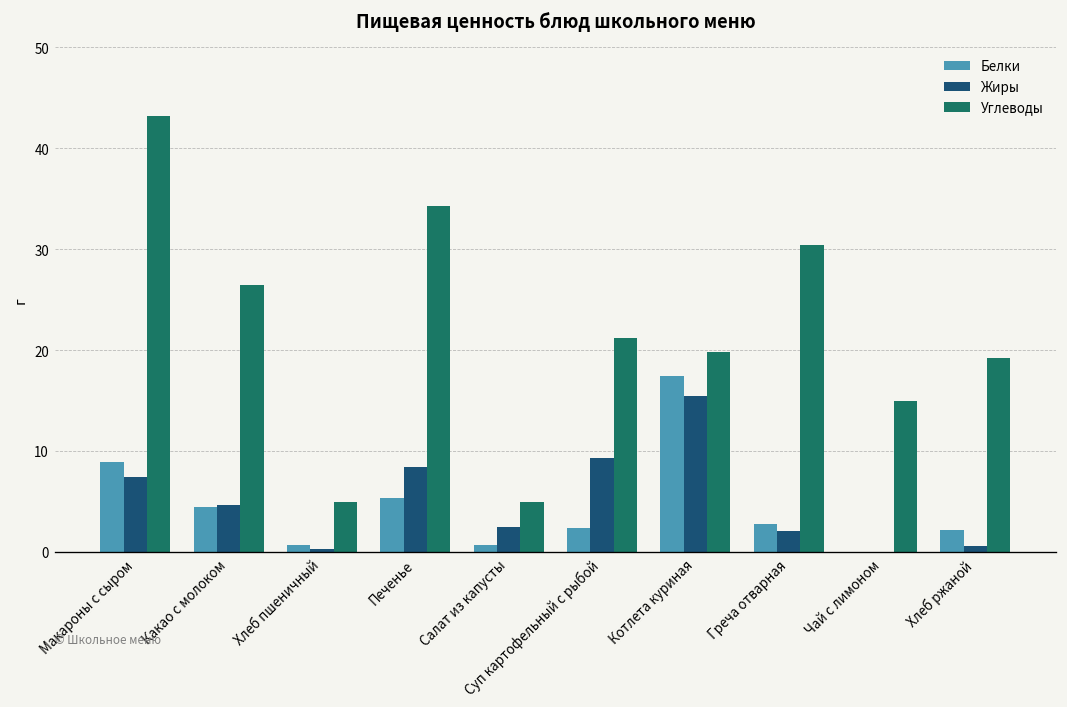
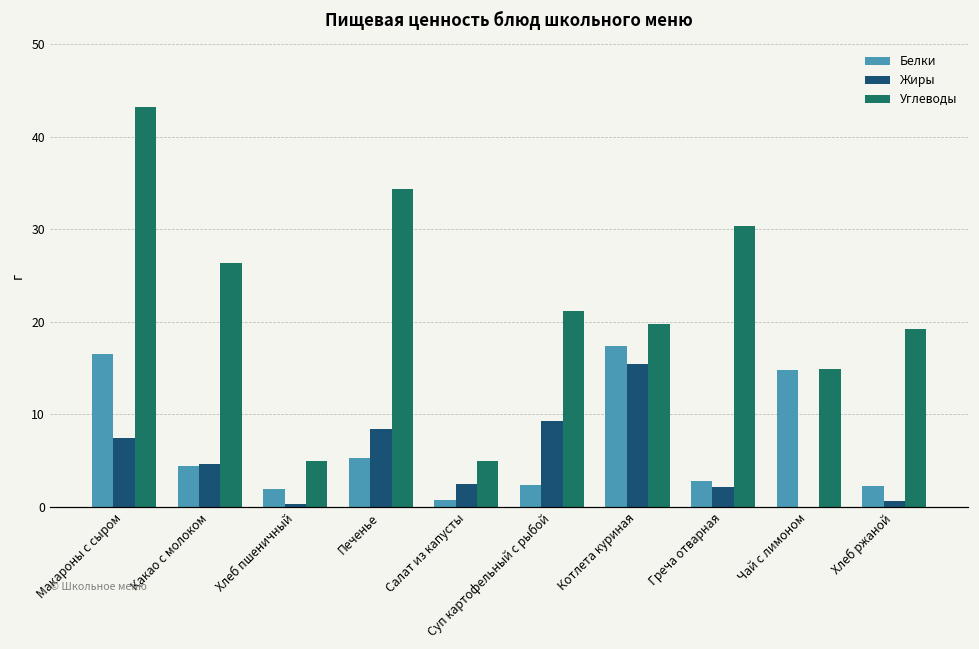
Белки, Макароны с сыром: 9 -> 17
Белки, Хлеб пшеничный: 1 -> 2
Белки, Чай с лимоном: 0 -> 15
